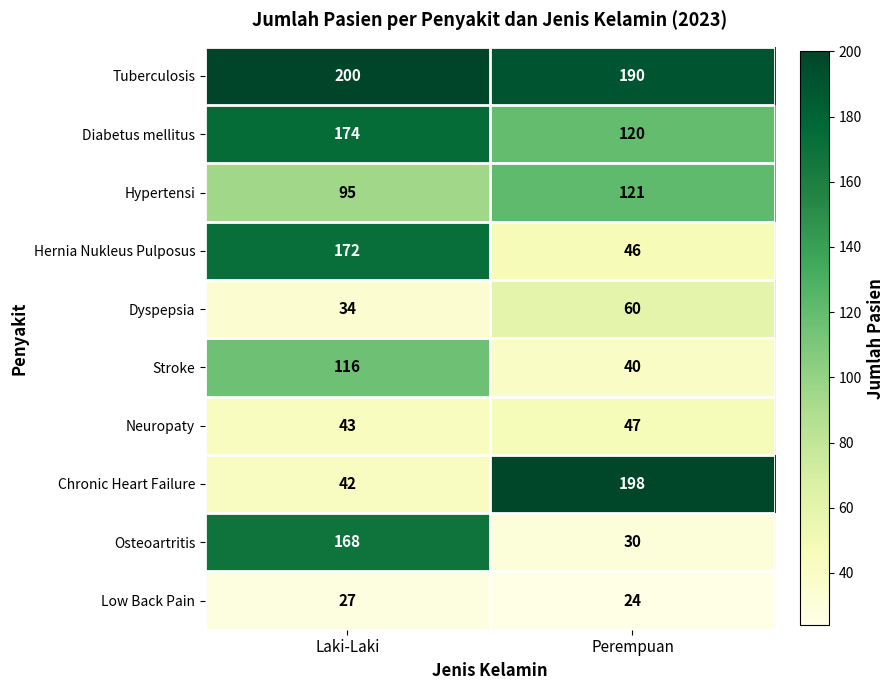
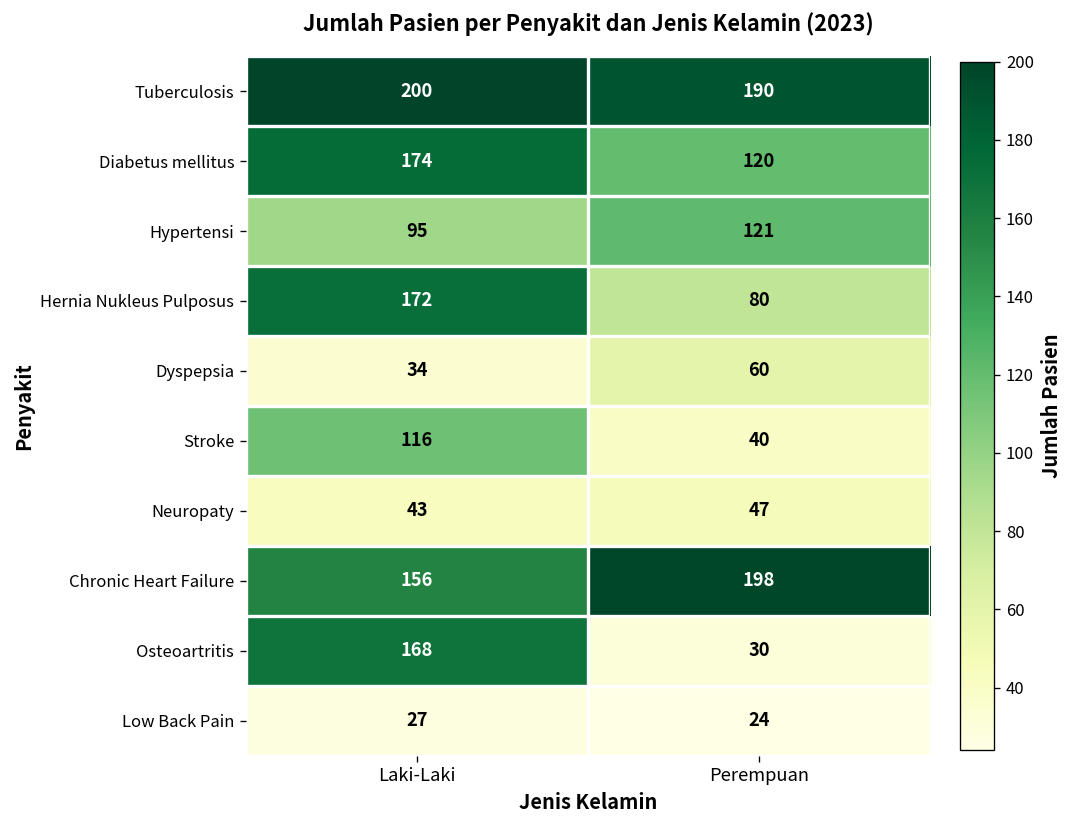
Hernia Nukleus Pulposus, Perempuan: 46 -> 80
Chronic Heart Failure, Laki-Laki: 42 -> 156
